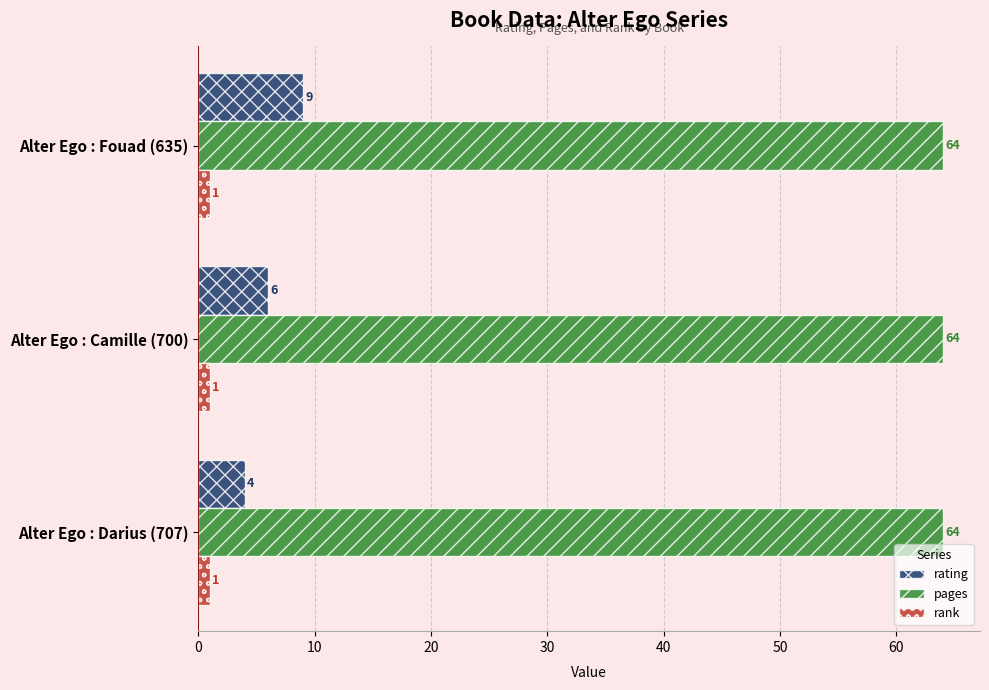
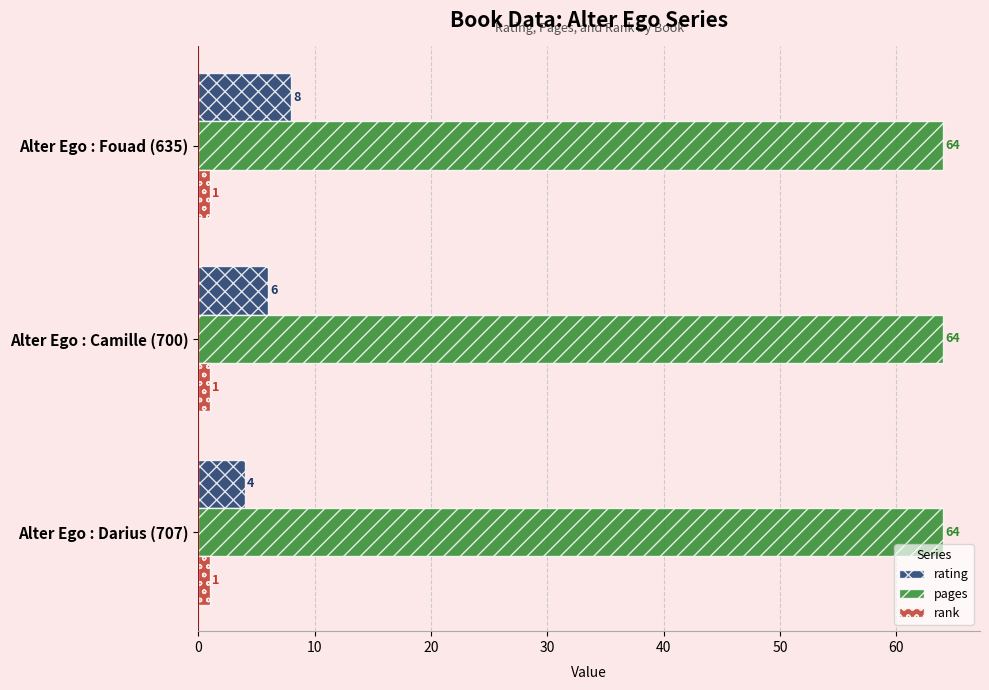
rating, Alter Ego : Fouad (635): 9 -> 8
